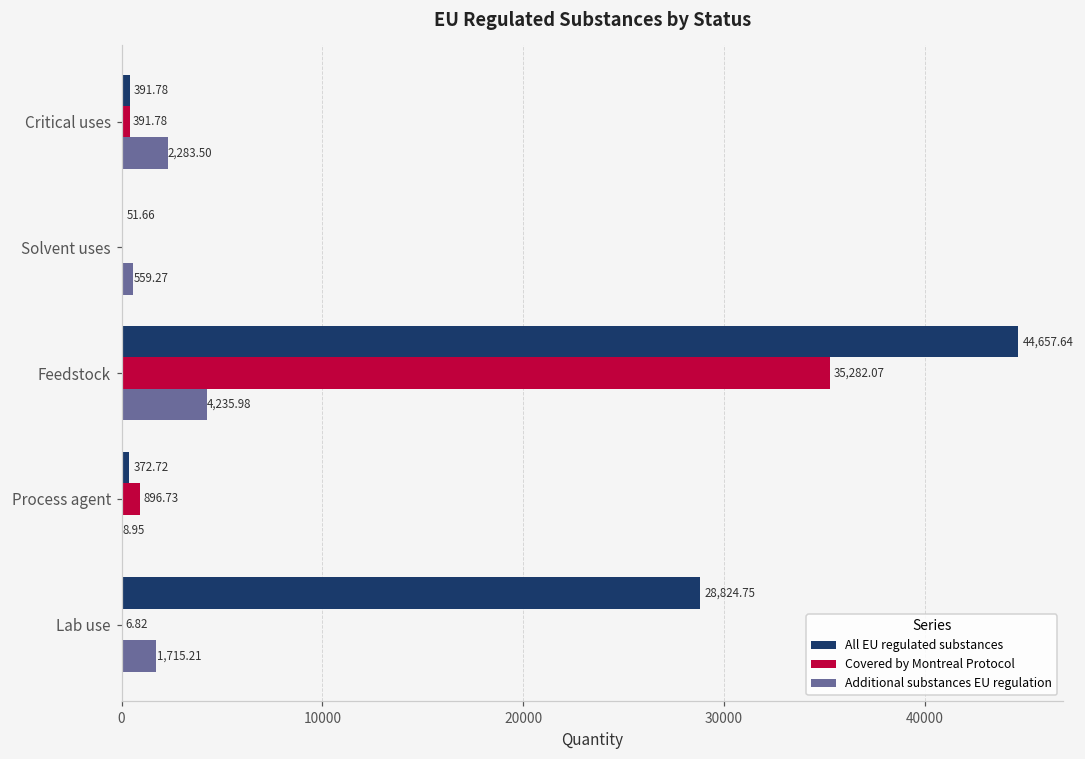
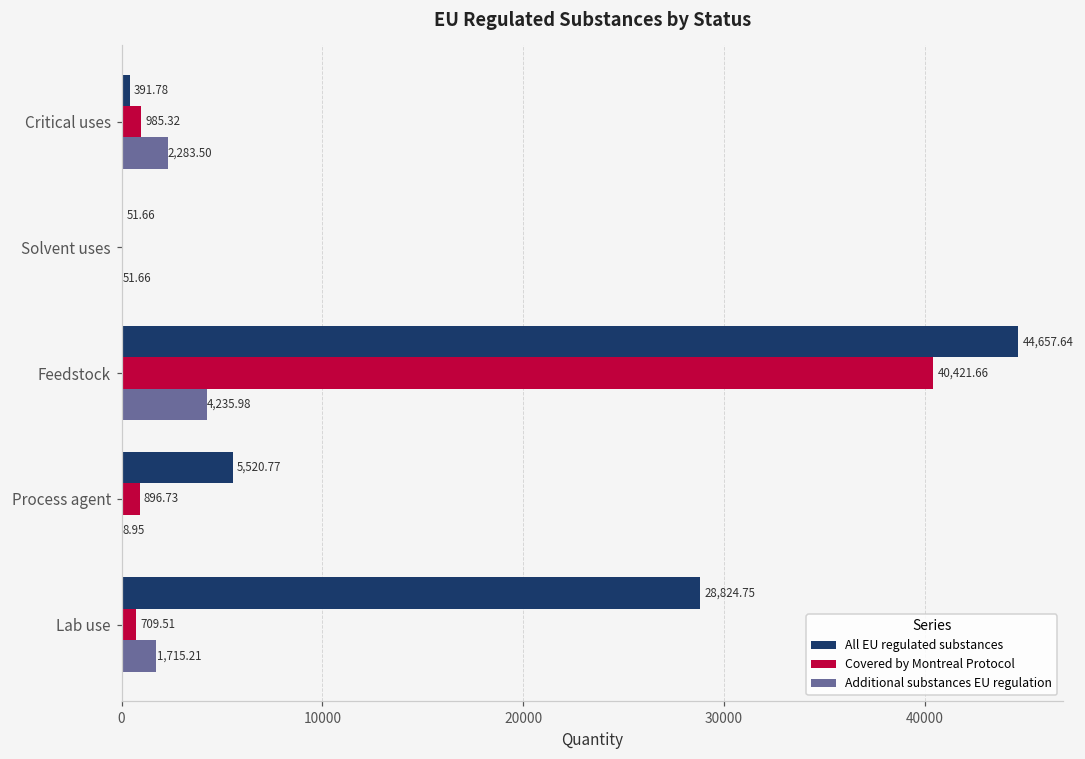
Covered by Montreal Protocol, Critical uses: 391.78 -> 985.32
Additional substances EU regulation, Solvent uses: 559.27 -> 51.66
Covered by Montreal Protocol, Feedstock: 35,282.07 -> 40,421.66
All EU regulated substances, Process agent: 372.72 -> 5,520.77
Covered by Montreal Protocol, Lab use: 6.82 -> 709.51
